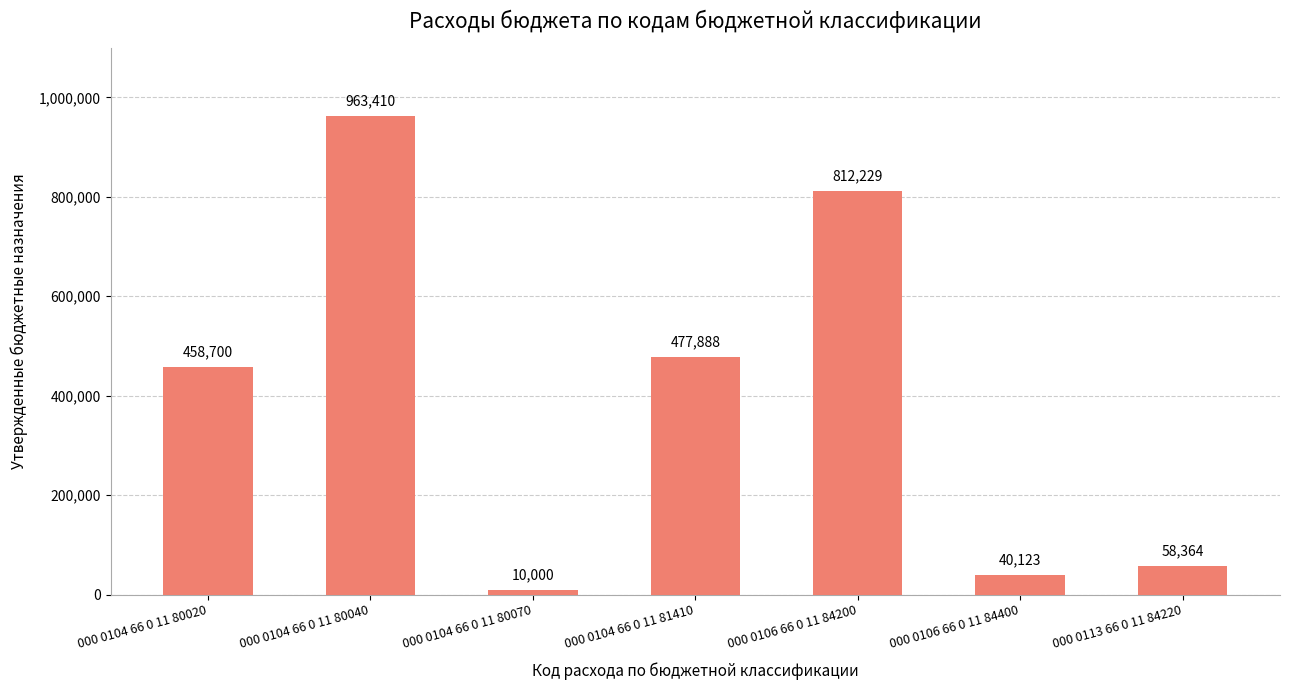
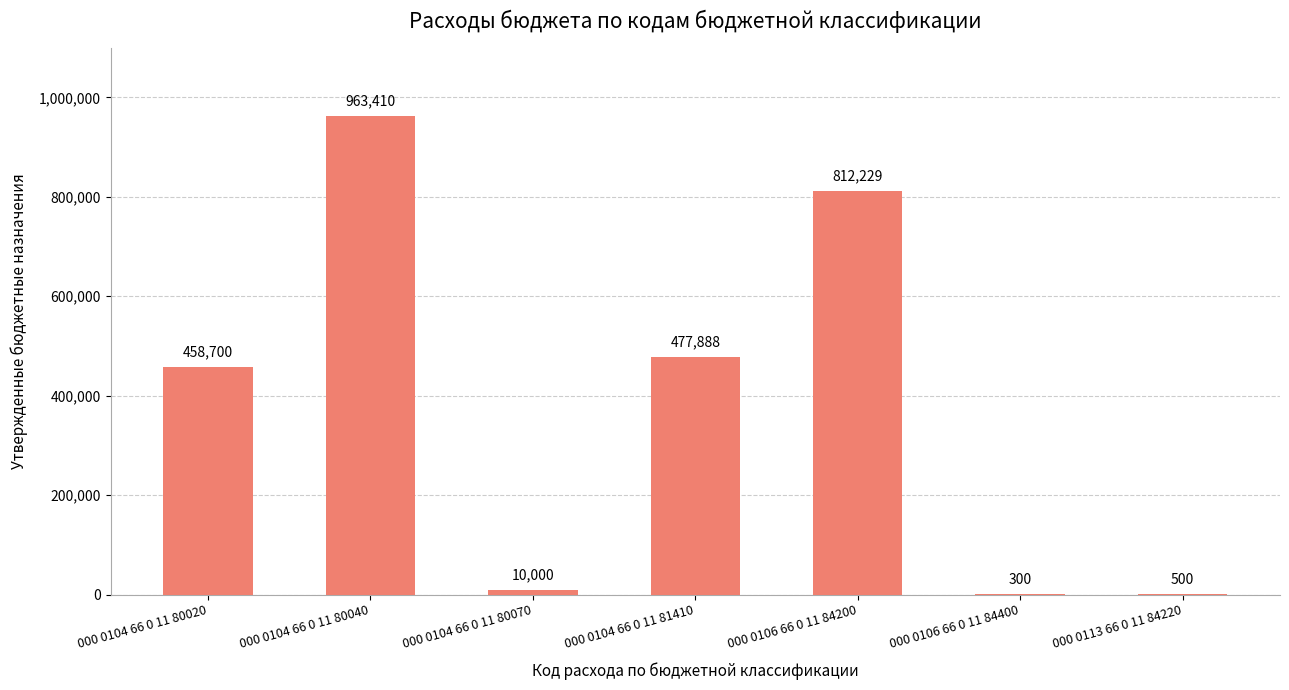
000 0106 66 0 11 84400: 40,123 -> 300
000 0113 66 0 11 84220: 58,364 -> 500
